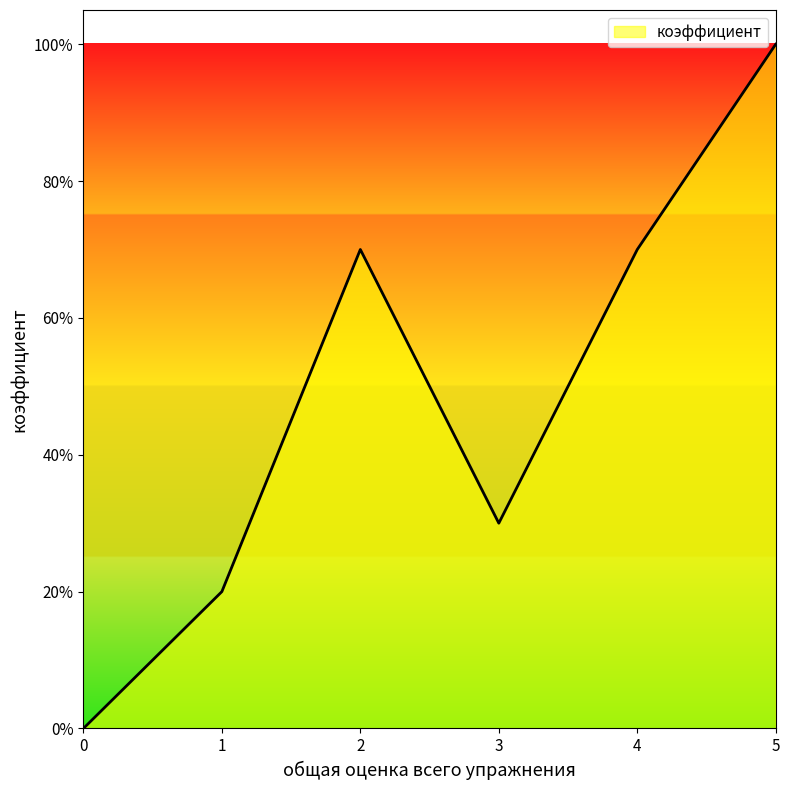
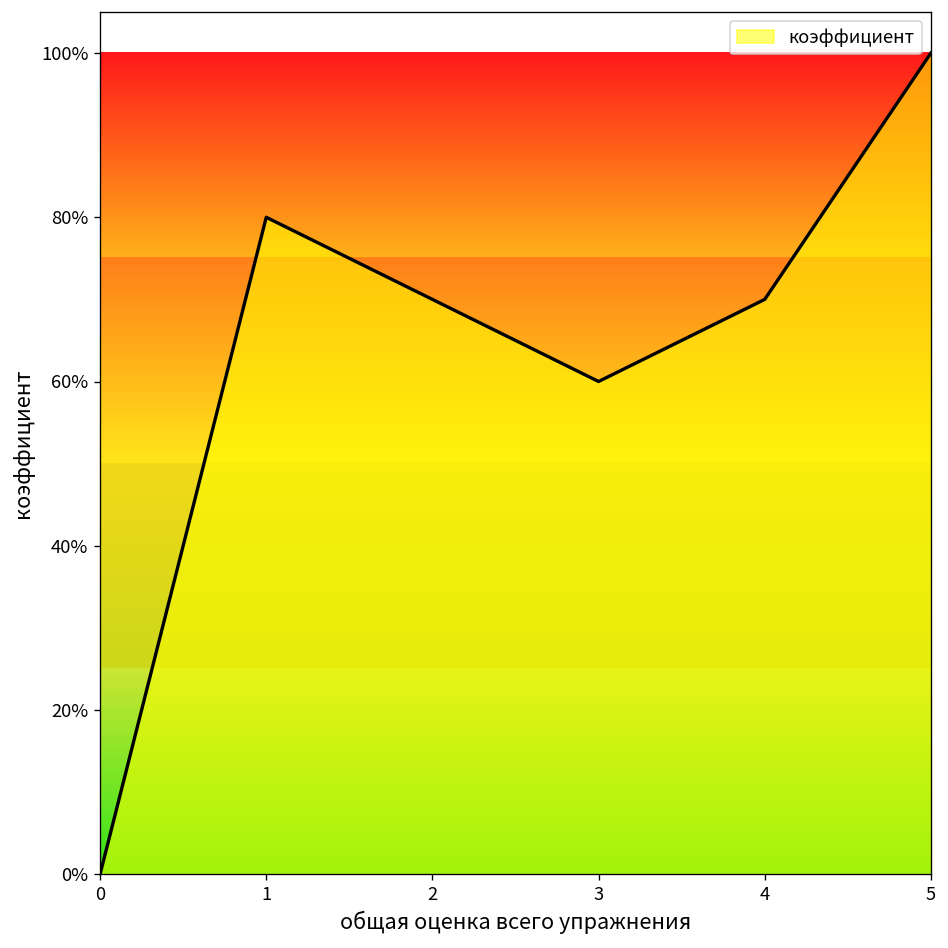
1: 20% -> 80%
3: 30% -> 60%
